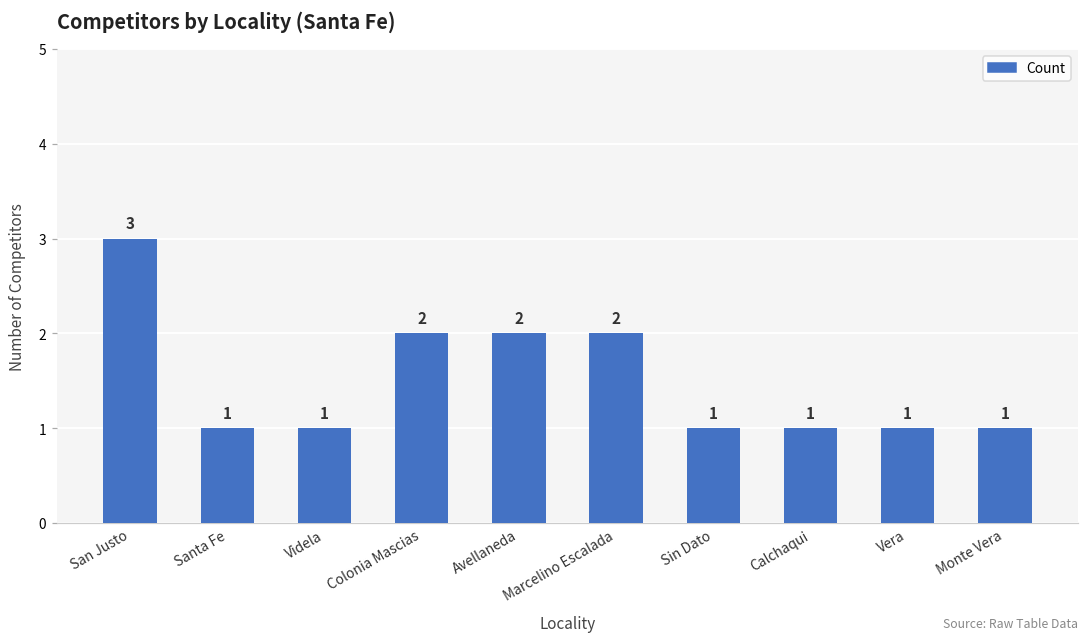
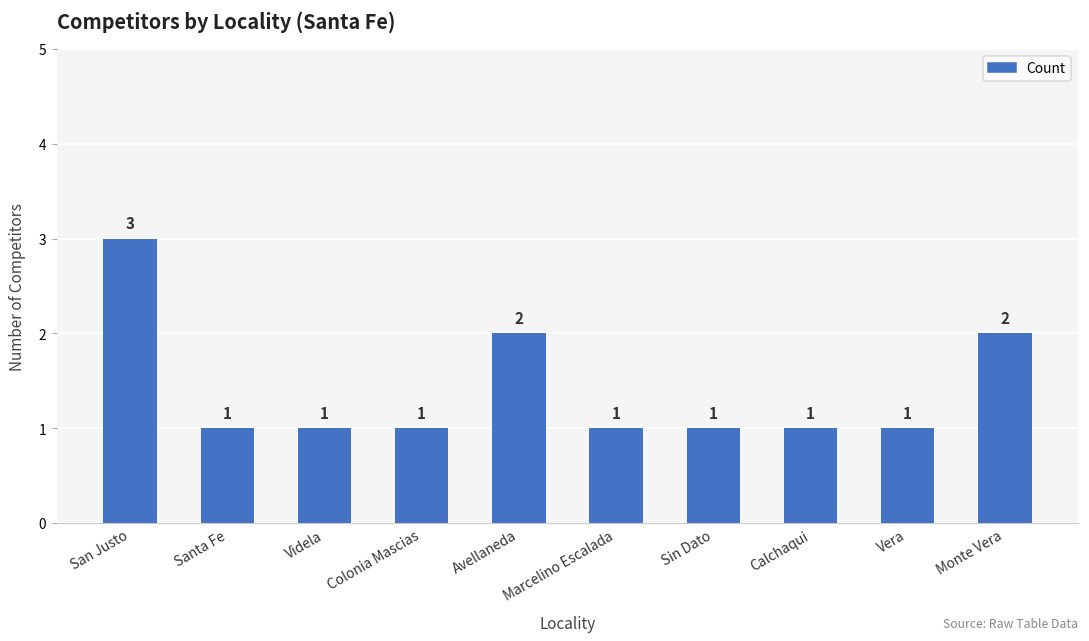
Colonia Mascias: 2 -> 1
Marcelino Escalada: 2 -> 1
Monte Vera: 1 -> 2
